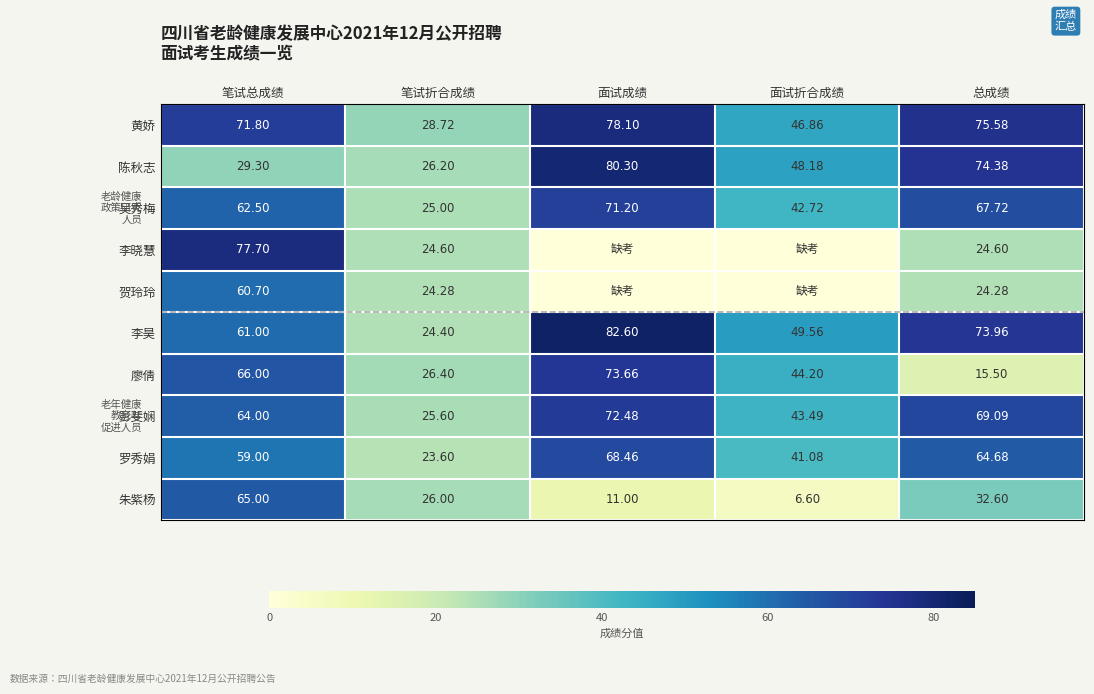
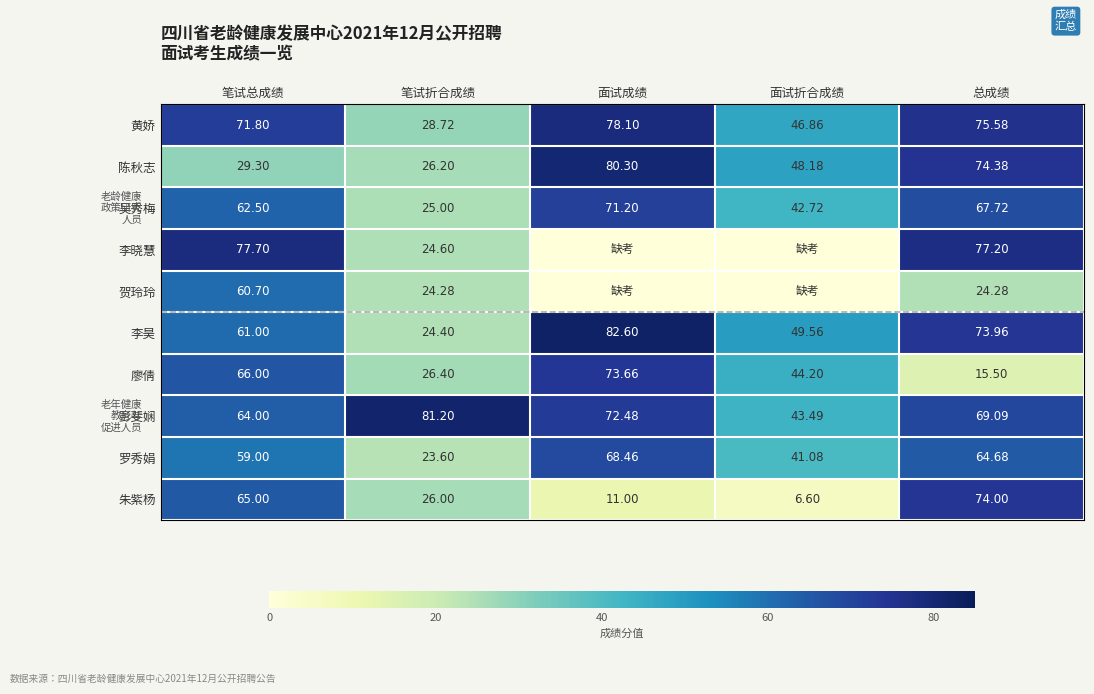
李晓慧, 总成绩: 24.60 -> 77.20
彭斐娴, 笔试折合成绩: 25.60 -> 81.20
朱紫杨, 总成绩: 32.60 -> 74.00
